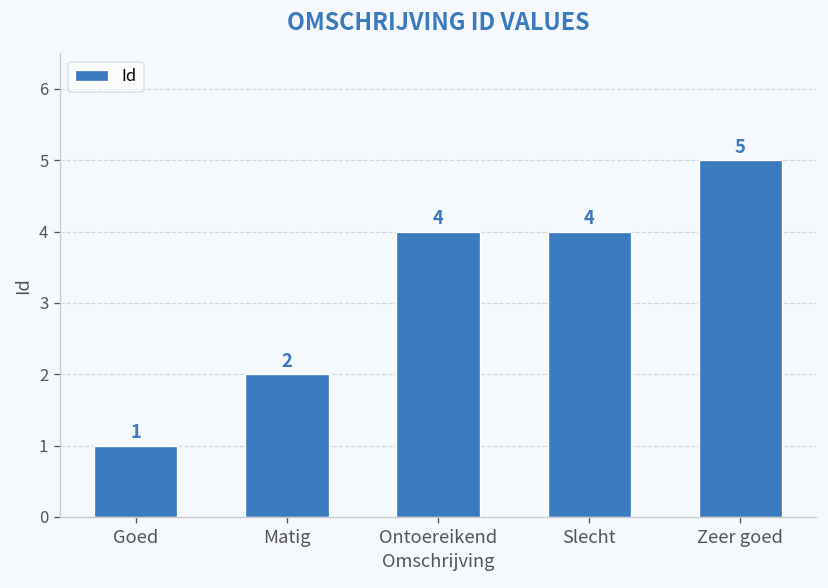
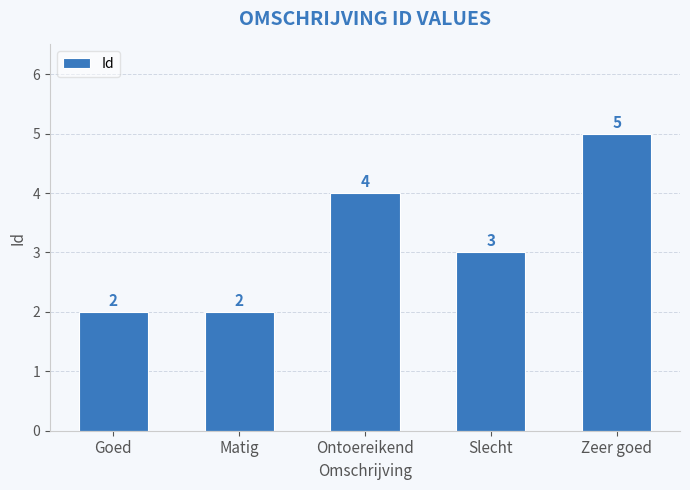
Goed: 1 -> 2
Slecht: 4 -> 3
